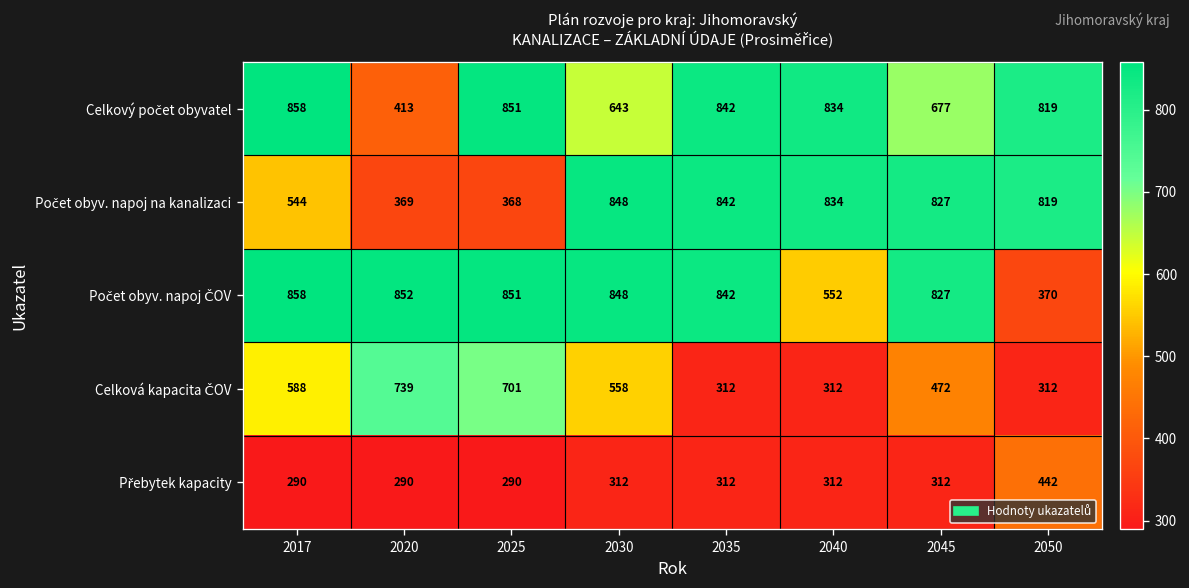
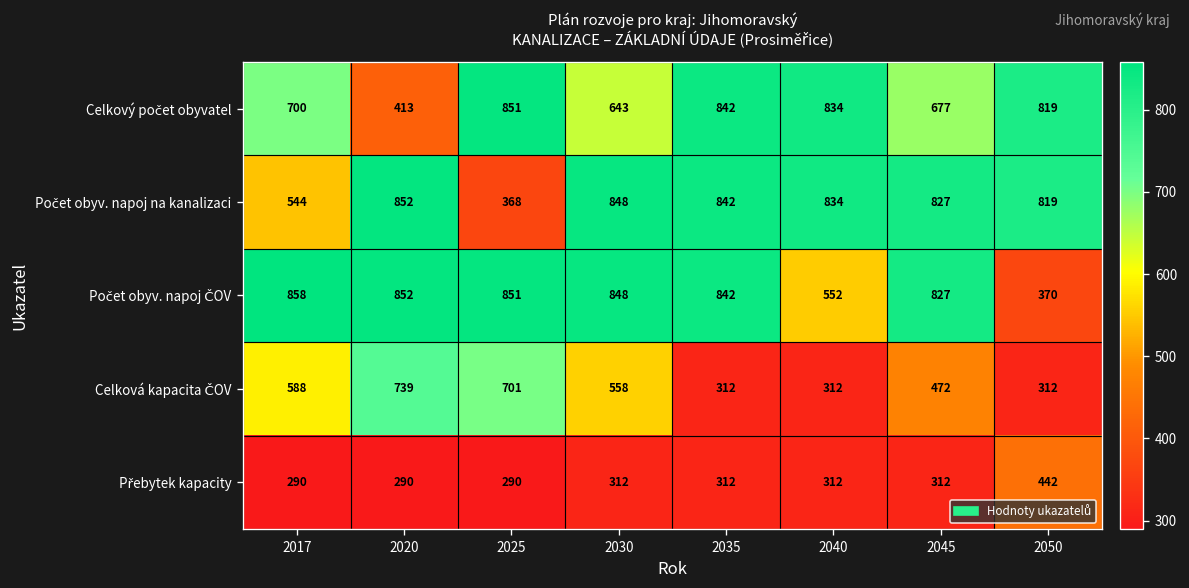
Celkový počet obyvatel, 2017: 858 -> 700
Počet obyv. napoj na kanalizaci, 2020: 369 -> 852
